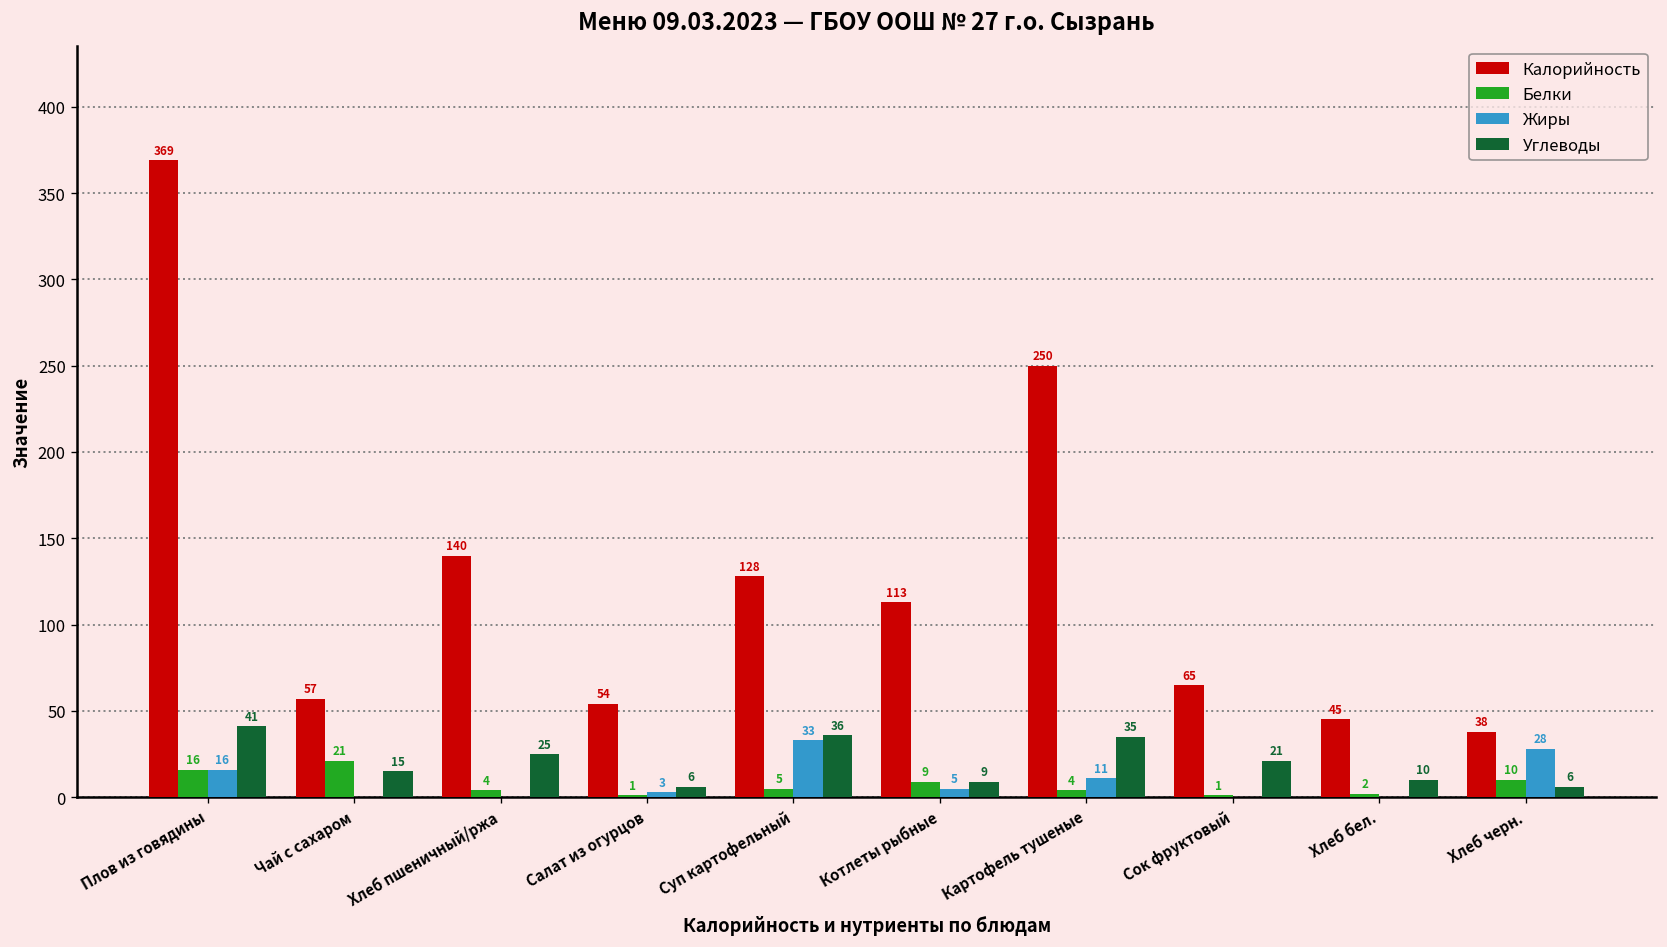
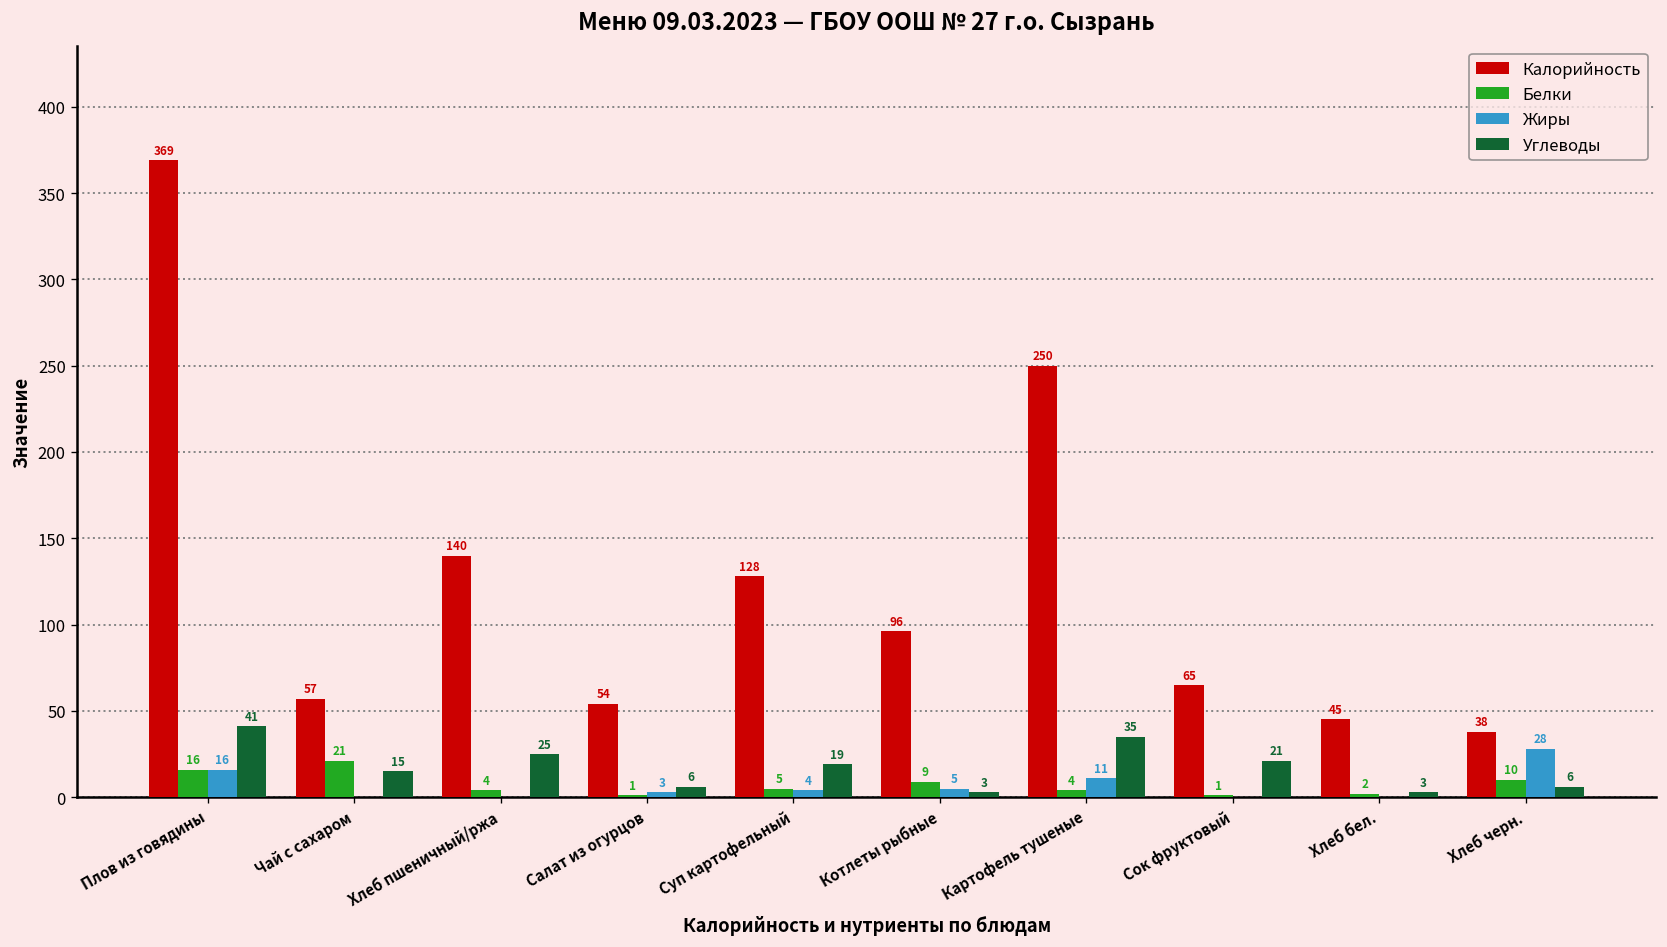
Жиры, Суп картофельный: 33 -> 4
Углеводы, Суп картофельный: 36 -> 19
Калорийность, Котлеты рыбные: 113 -> 96
Углеводы, Котлеты рыбные: 9 -> 3
Углеводы, Хлеб бел.: 10 -> 3
